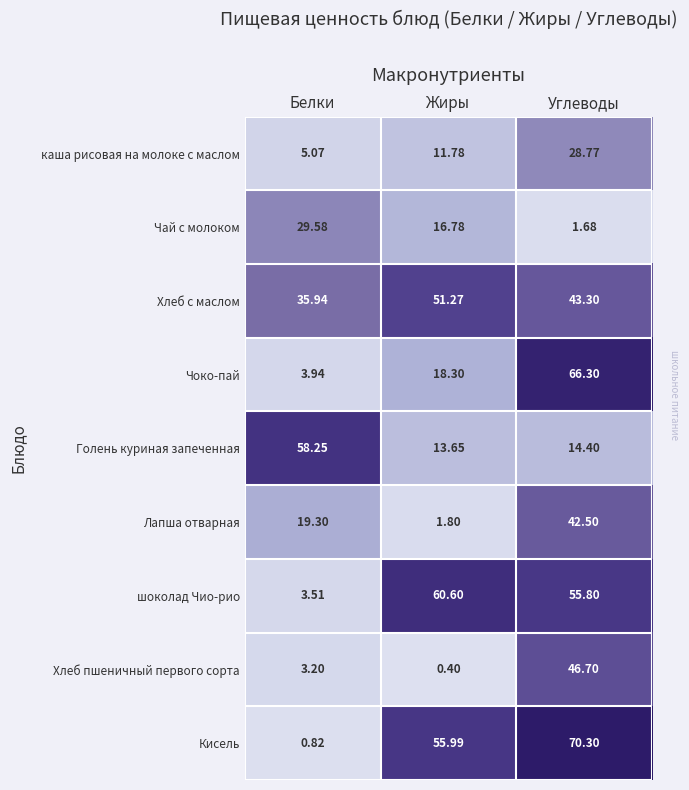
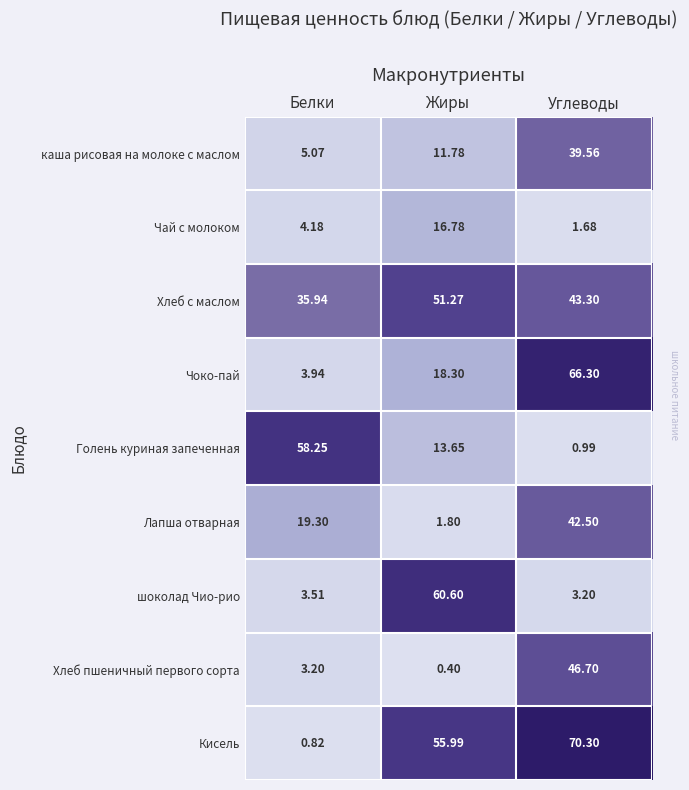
каша рисовая на молоке с маслом, Углеводы: 28.77 -> 39.56
Чай с молоком, Белки: 29.58 -> 4.18
Голень куриная запеченная, Углеводы: 14.40 -> 0.99
шоколад Чио-рио, Углеводы: 55.80 -> 3.20
